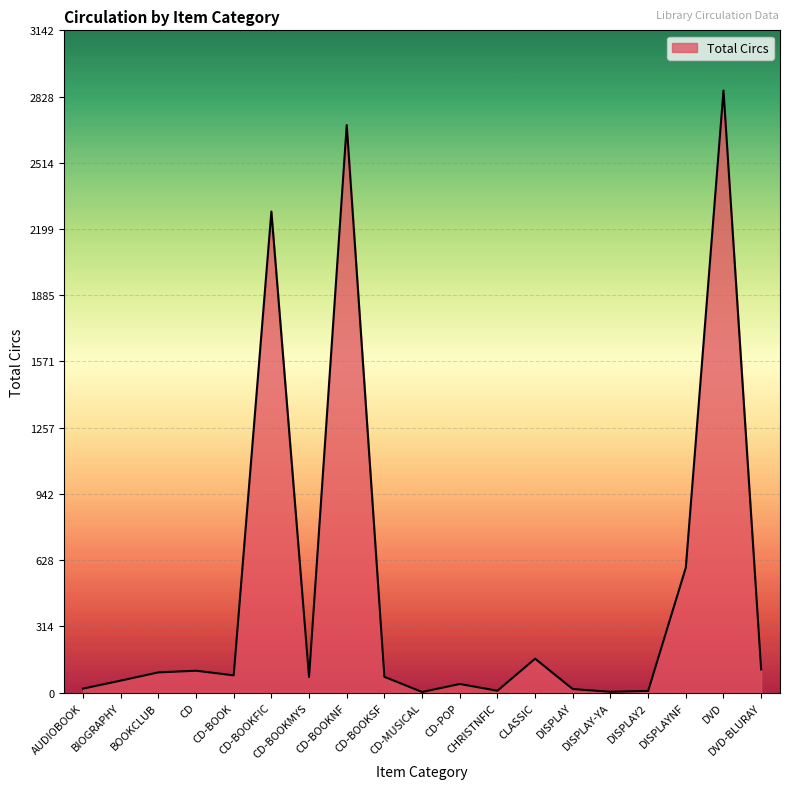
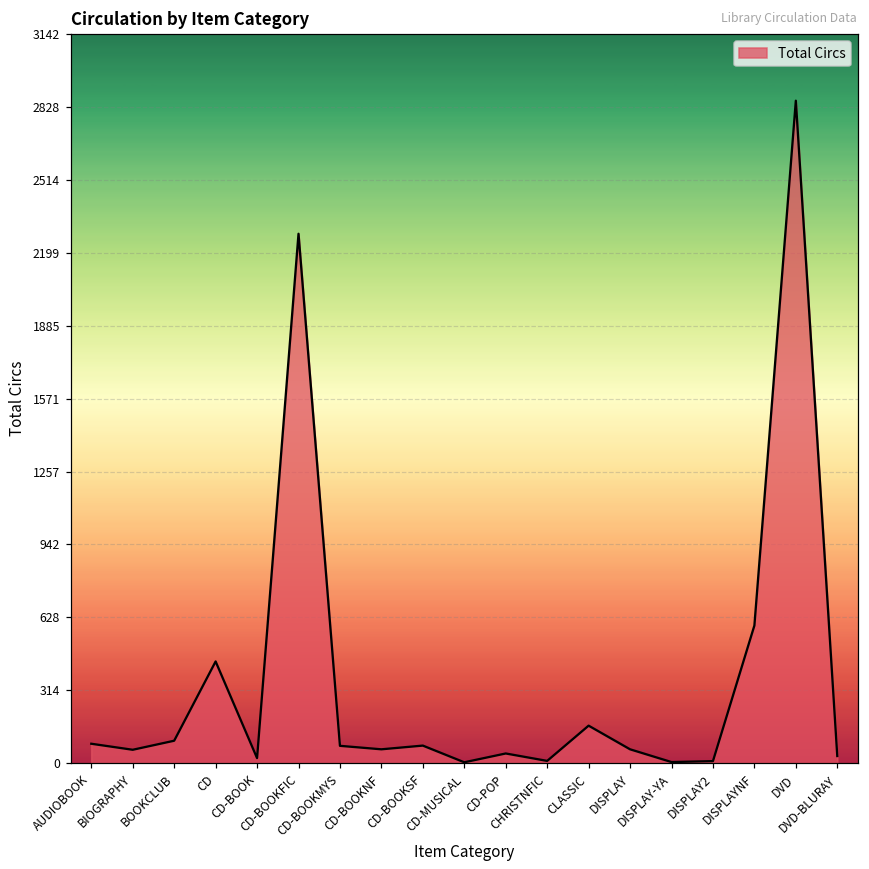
AUDIOBOOK: 20 -> 80
CD: 100 -> 440
CD-BOOK: 80 -> 20
CD-BOOKNF: 2690 -> 60
DISPLAY: 20 -> 60
DVD-BLURAY: 110 -> 30
